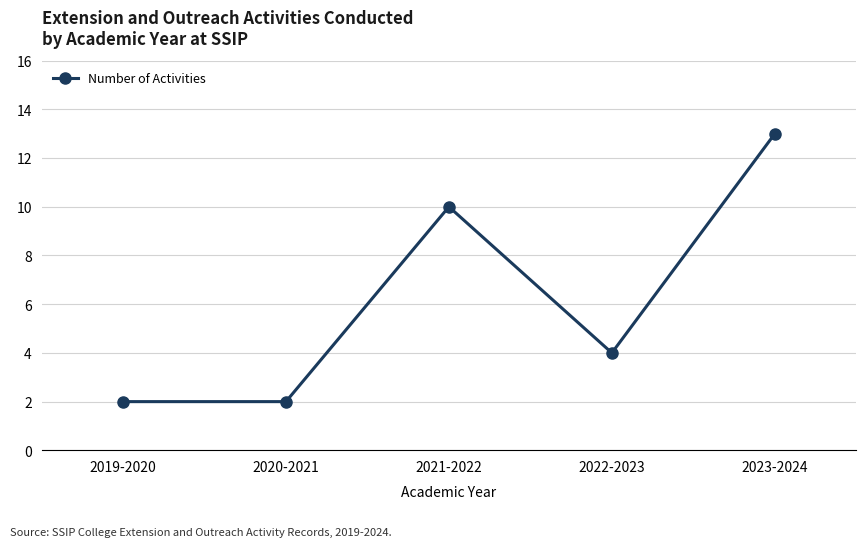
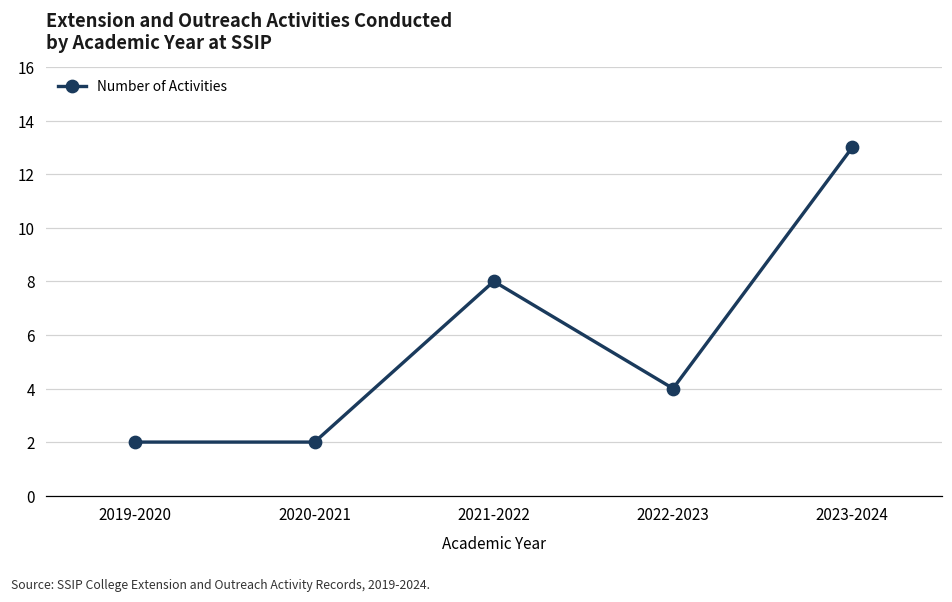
2021-2022: 10 -> 8
